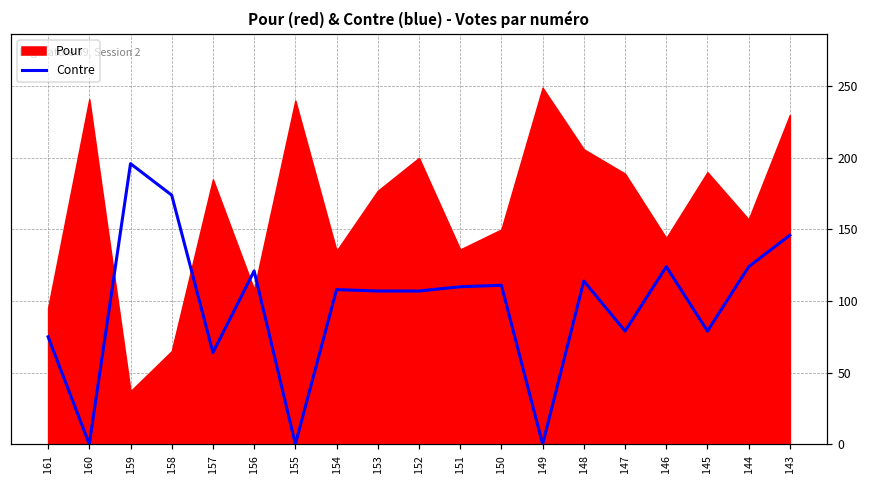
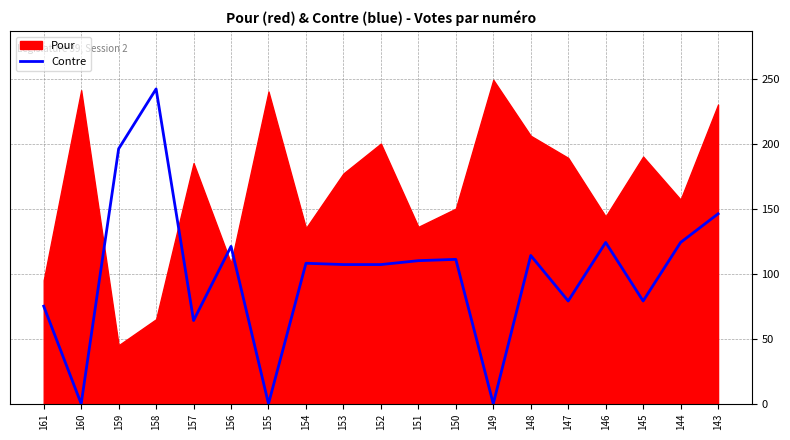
Pour, 159: 37 -> 45
Contre, 158: 174 -> 242
